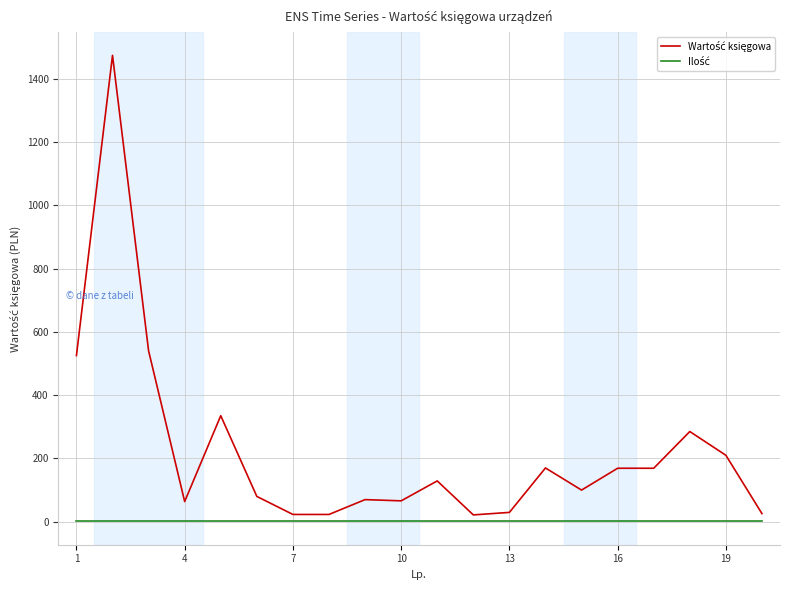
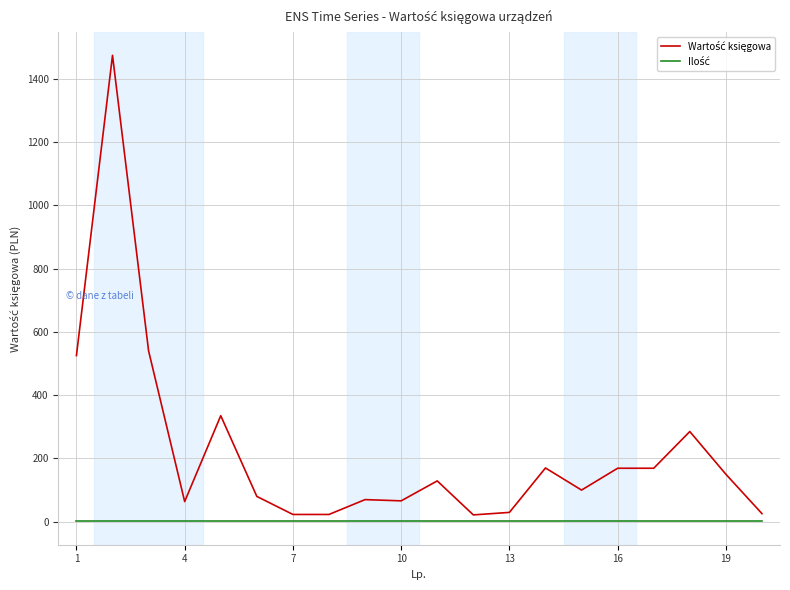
Wartość księgowa, 19: 210 -> 150
